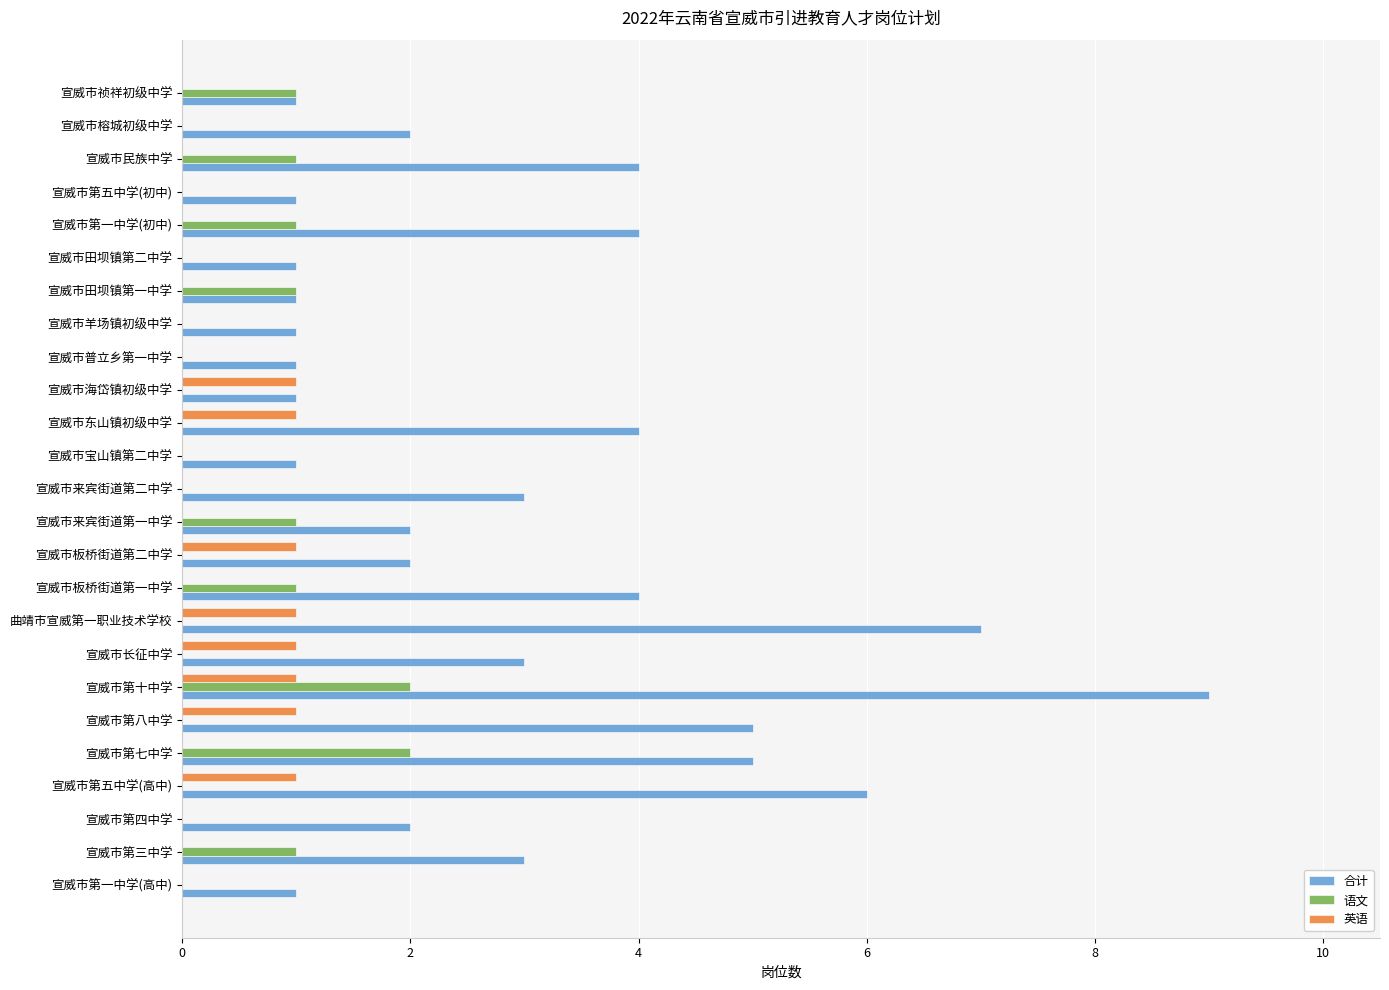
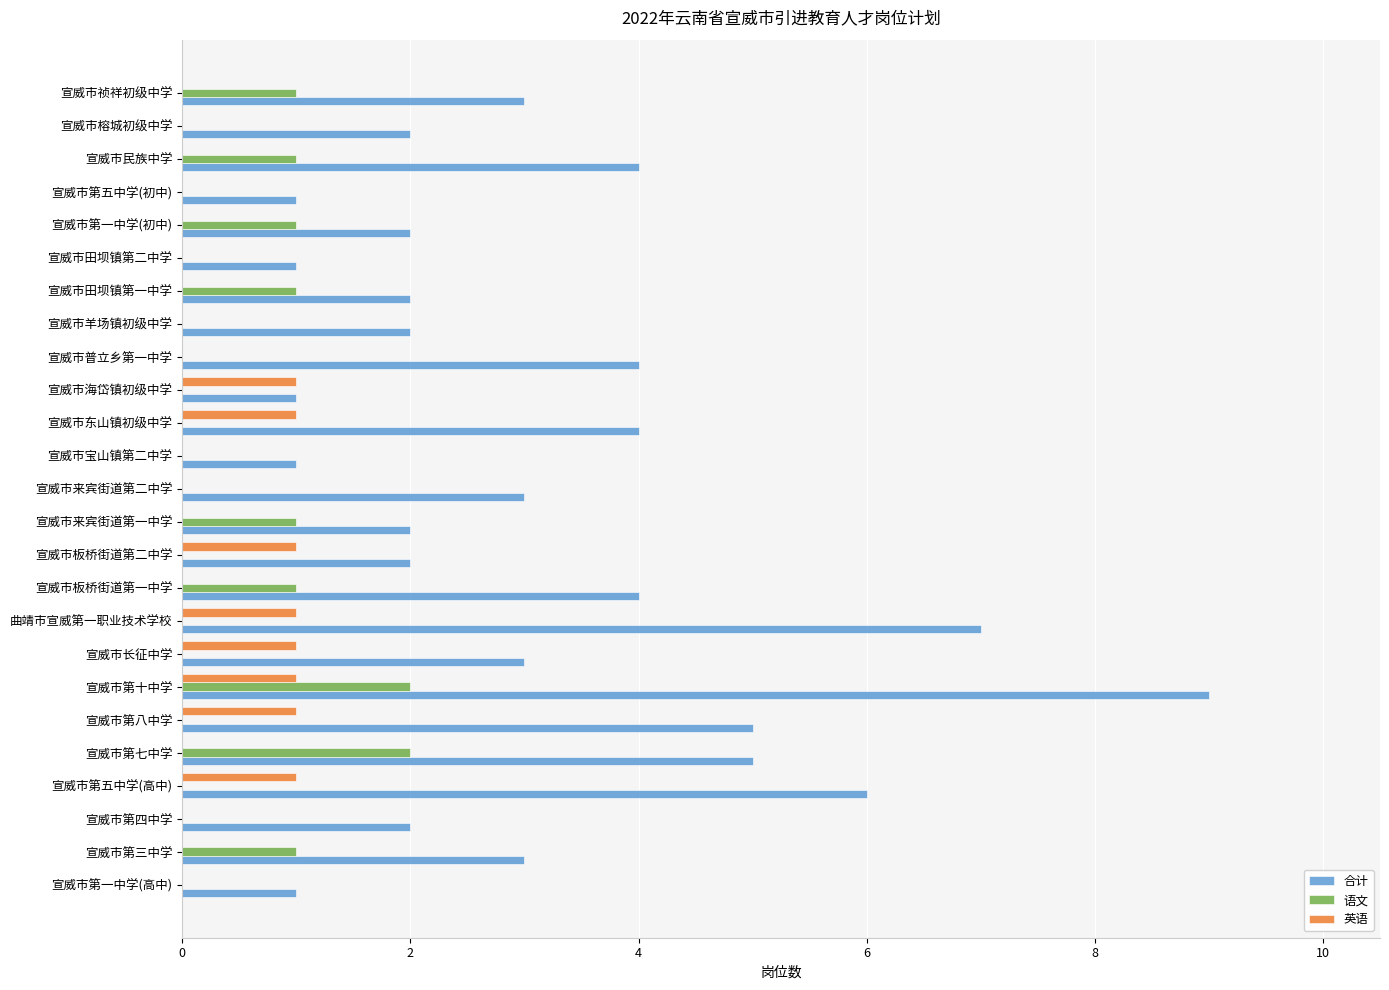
合计, 宣威市祯祥初级中学: 1 -> 3
合计, 宣威市第一中学(初中): 4 -> 2
合计, 宣威市田坝镇第一中学: 1 -> 2
合计, 宣威市羊场镇初级中学: 1 -> 2
合计, 宣威市普立乡第一中学: 1 -> 4
